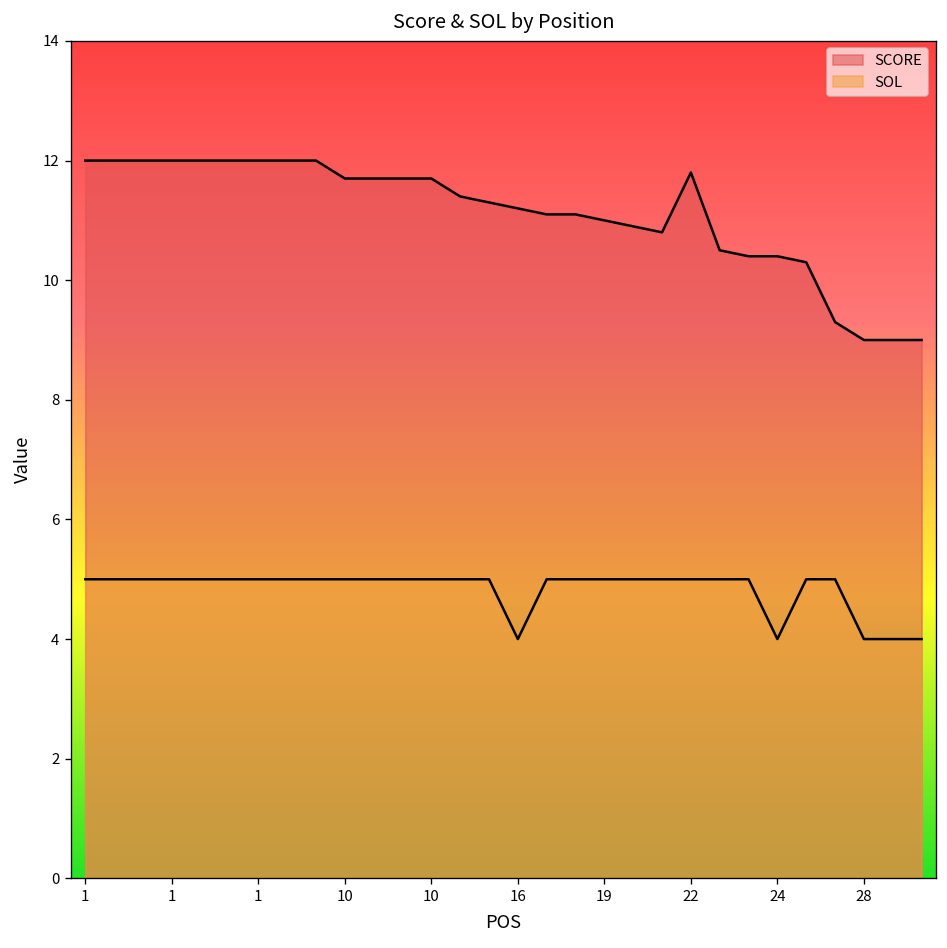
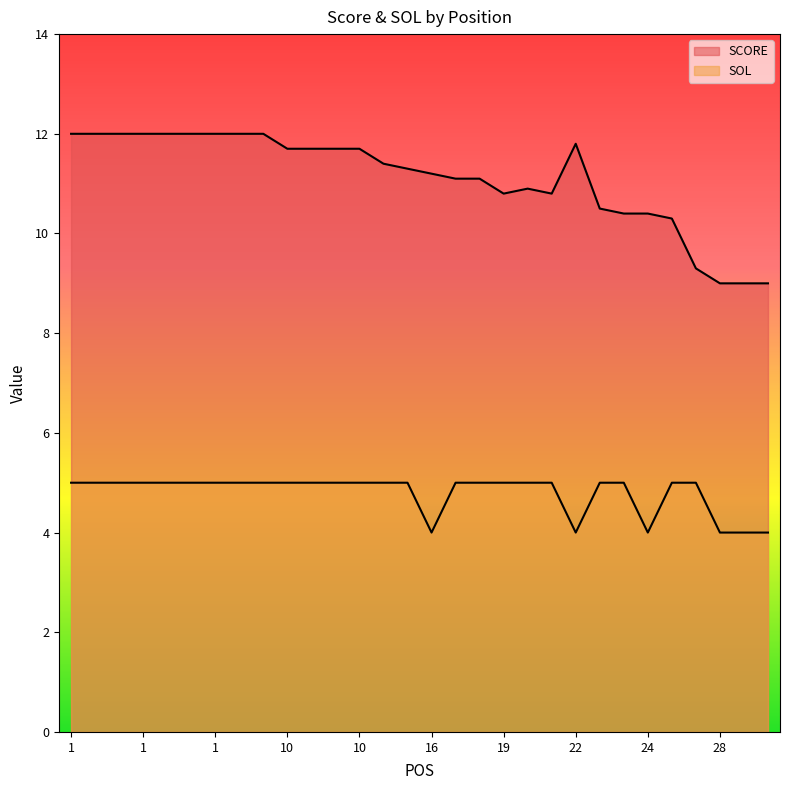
SCORE, 19: 11.0 -> 10.8
SOL, 22: 5 -> 4
